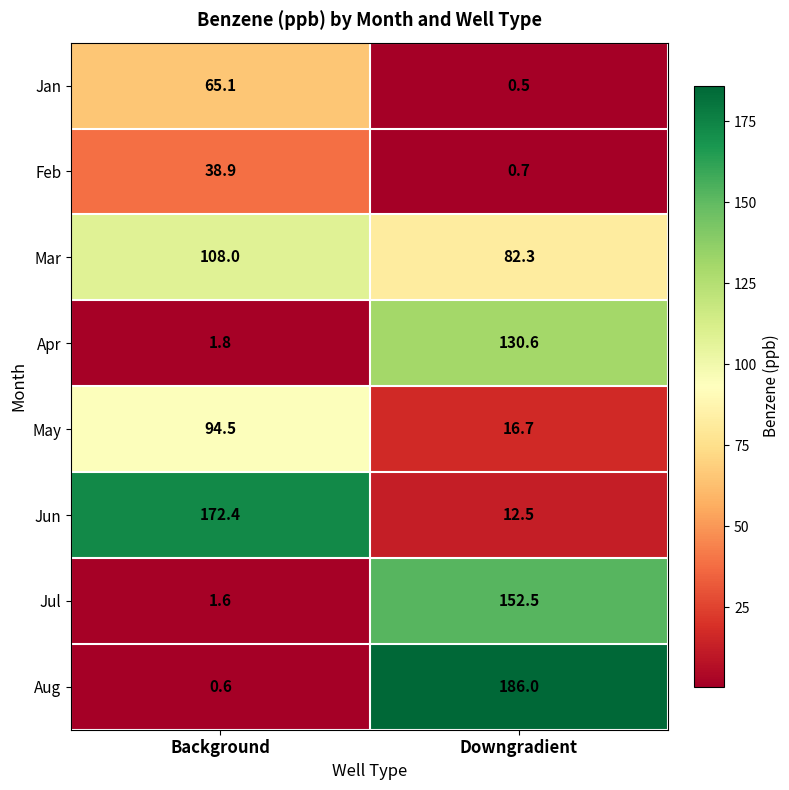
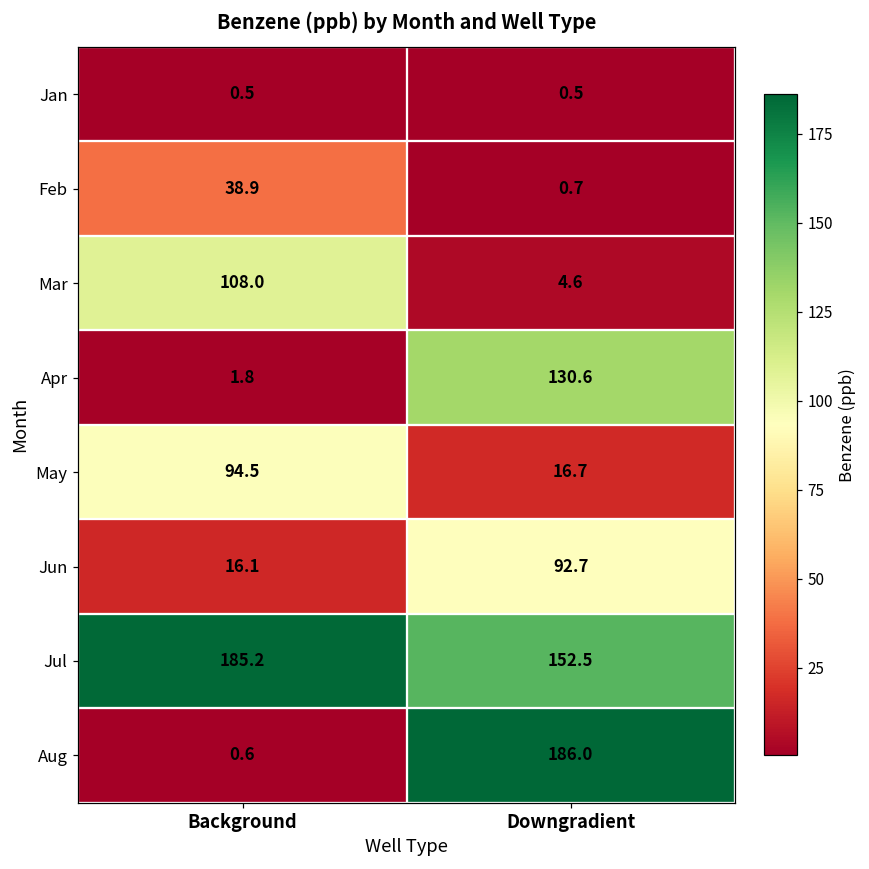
Jan, Background: 65.1 -> 0.5
Mar, Downgradient: 82.3 -> 4.6
Jun, Background: 172.4 -> 16.1
Jun, Downgradient: 12.5 -> 92.7
Jul, Background: 1.6 -> 185.2
